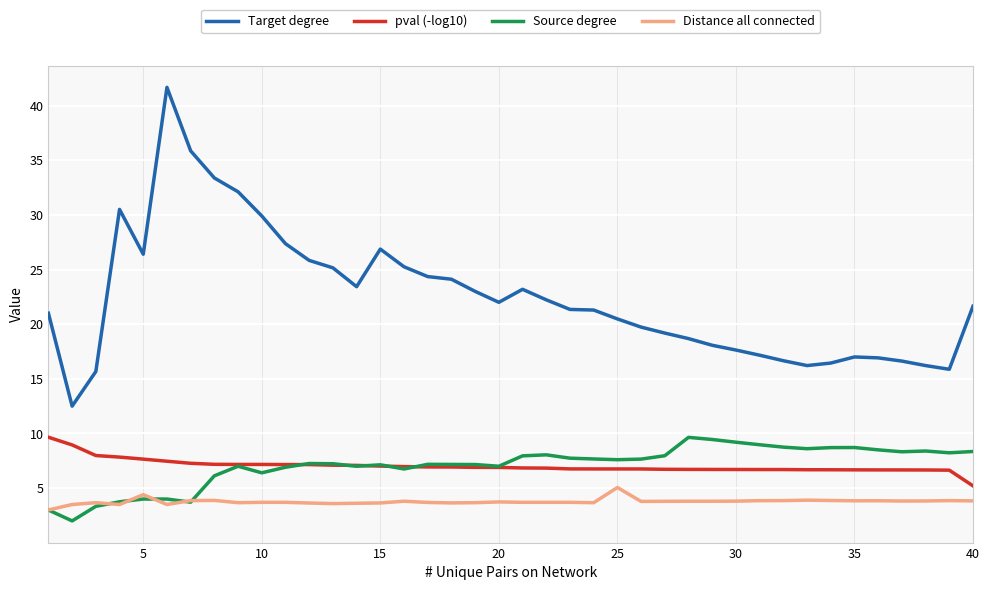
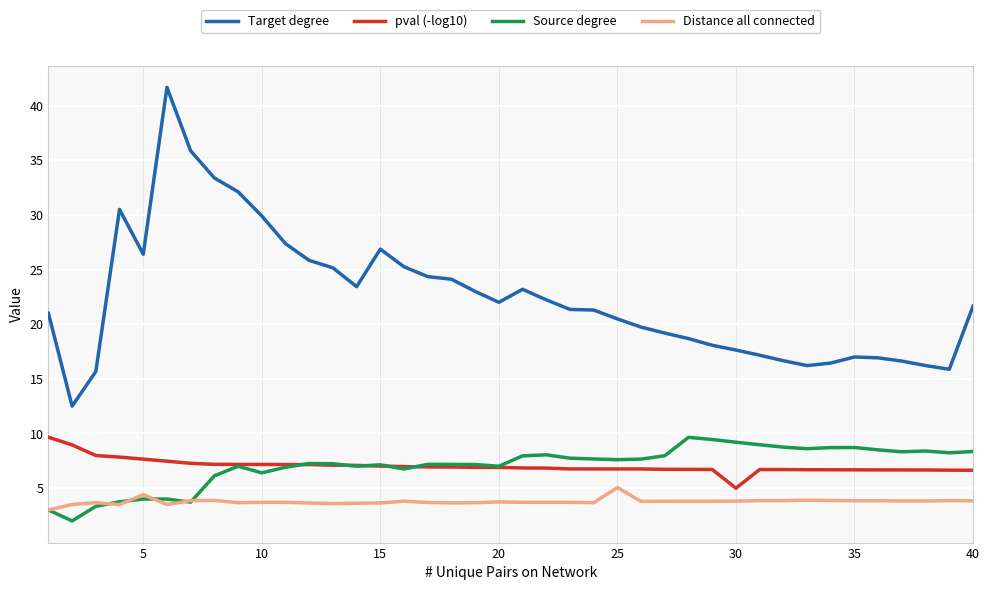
pval (-log10), 30: 6.7 -> 5.0
pval (-log10), 40: 5.2 -> 6.6
